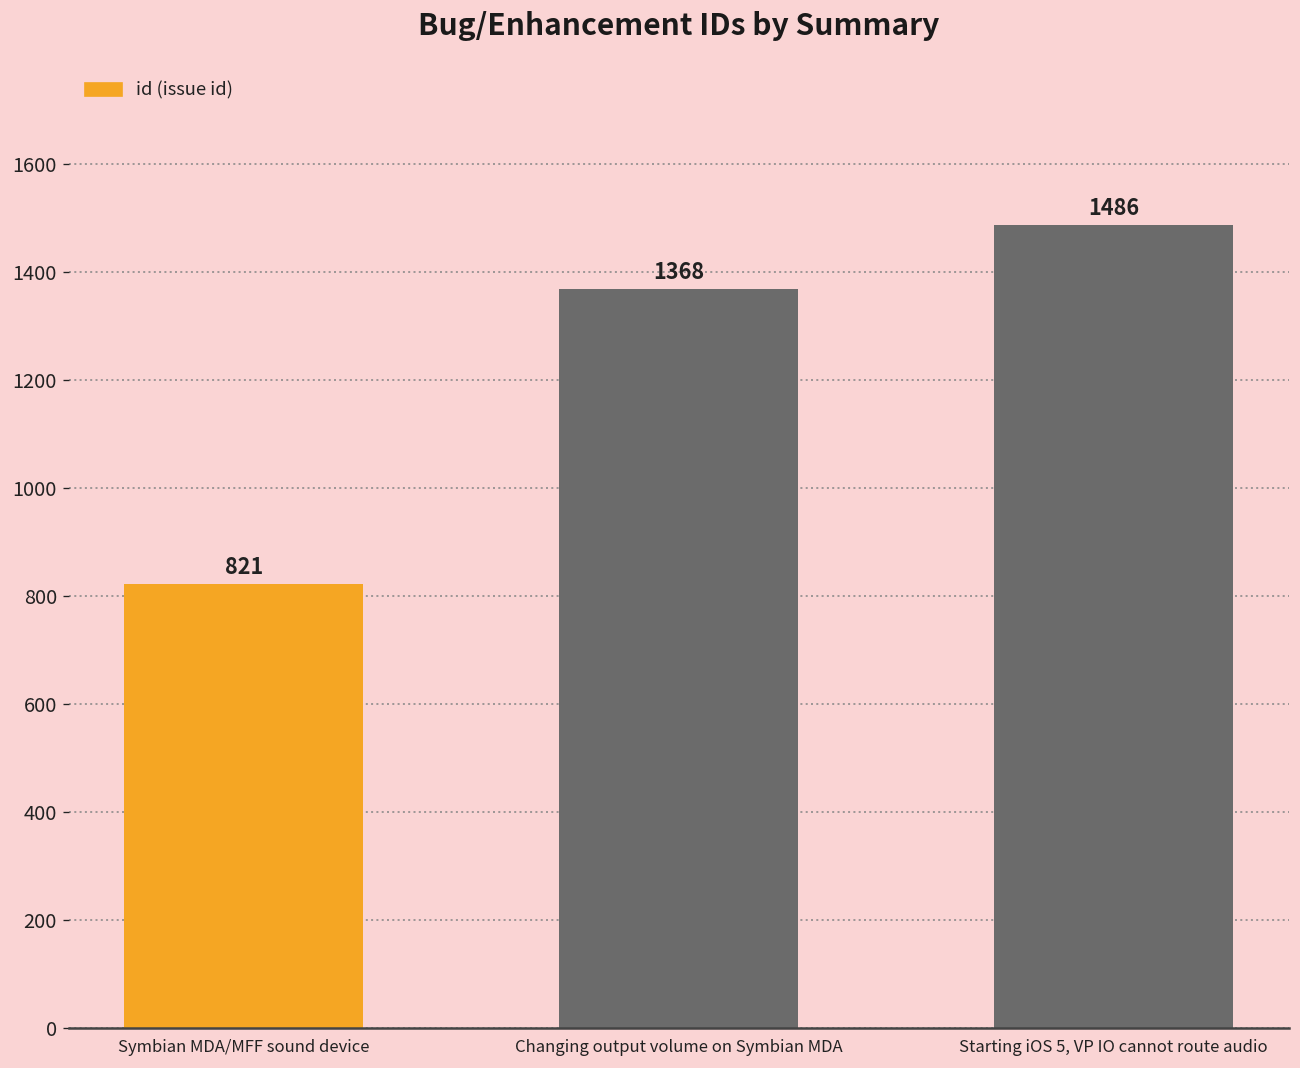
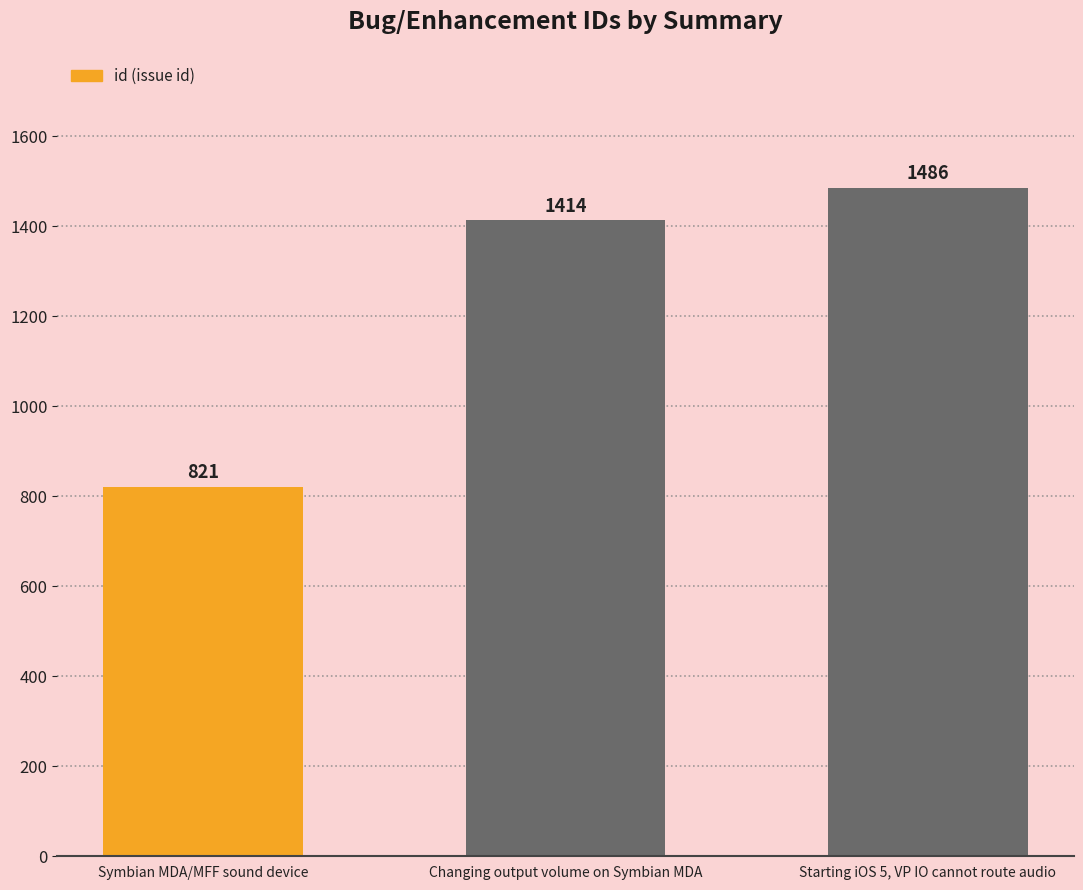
Changing output volume on Symbian MDA: 1368 -> 1414
